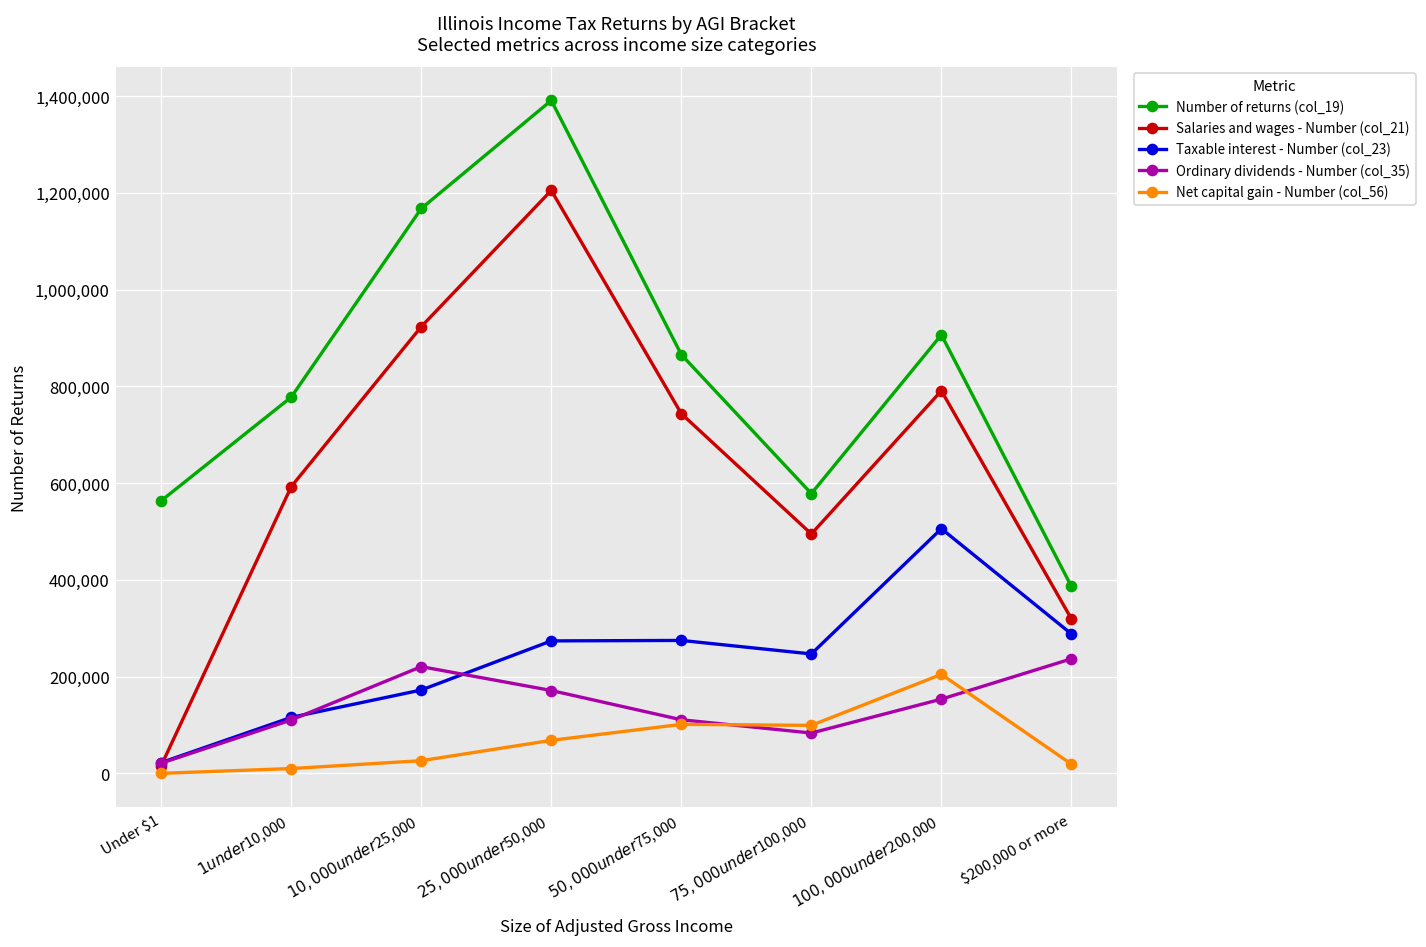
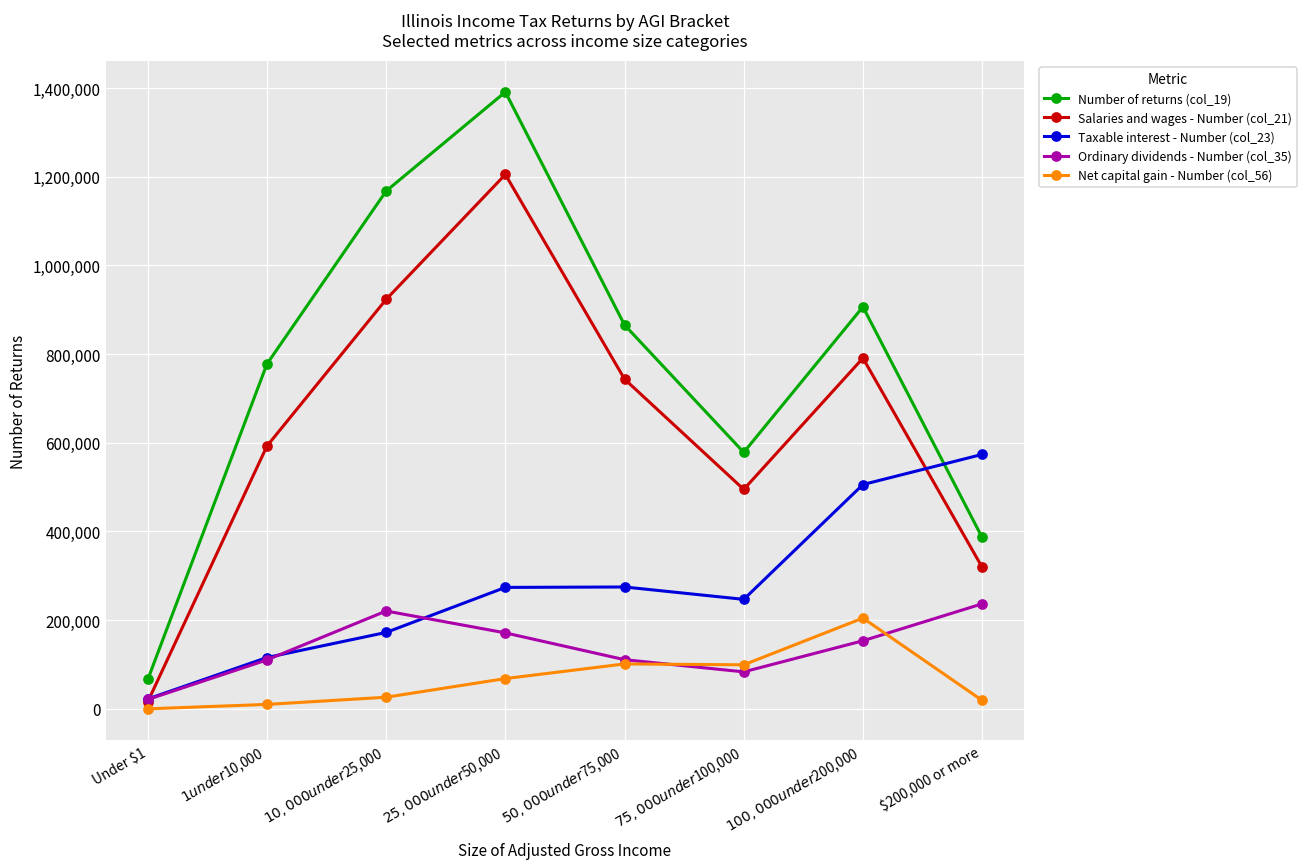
Number of returns (col_19), Under $1: 560,000 -> 70,000
Taxable interest - Number (col_23), $200,000 or more: 290,000 -> 570,000
